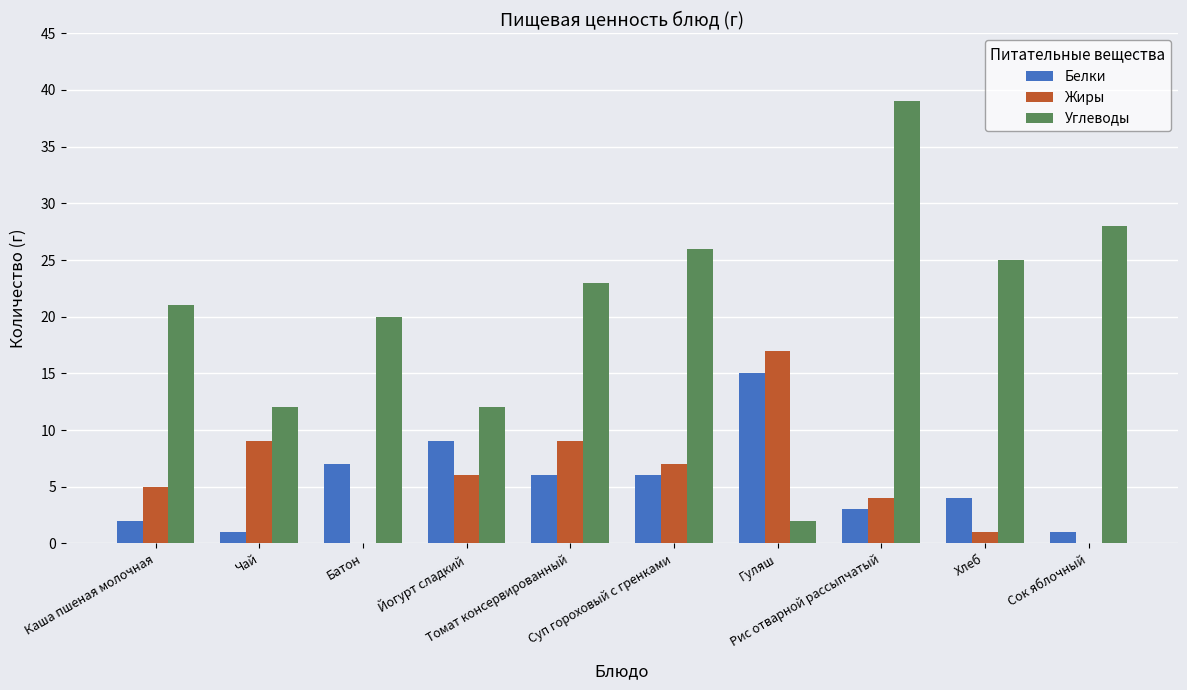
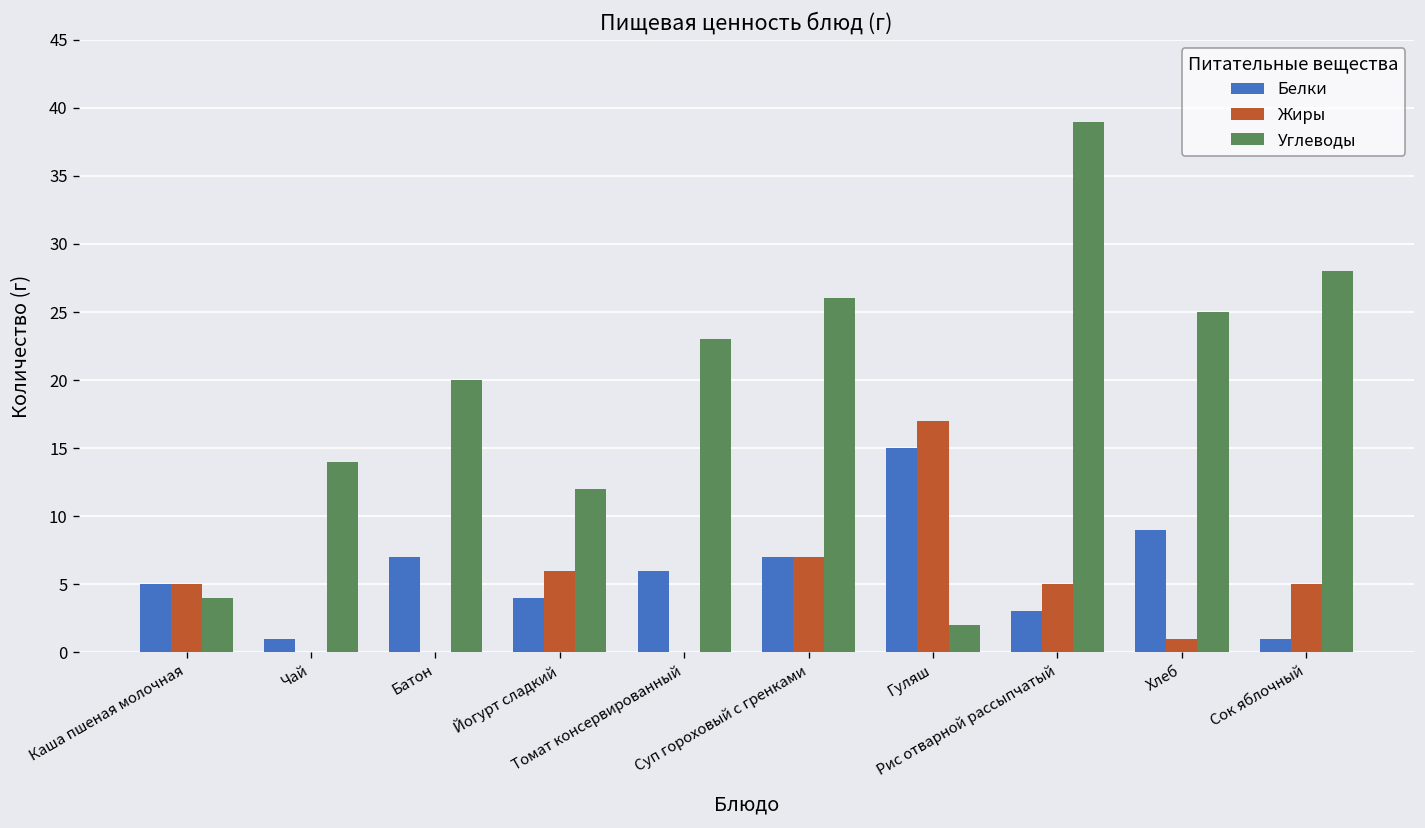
Белки, Каша пшеная молочная: 2 -> 5
Углеводы, Каша пшеная молочная: 21 -> 4
Жиры, Чай: 9 -> 0
Углеводы, Чай: 12 -> 14
Белки, Йогурт сладкий: 9 -> 4
Жиры, Томат консервированный: 9 -> 0
Белки, Суп гороховый с гренками: 6 -> 7
Жиры, Рис отварной рассыпчатый: 4 -> 5
Белки, Хлеб: 4 -> 9
Жиры, Сок яблочный: 0 -> 5
